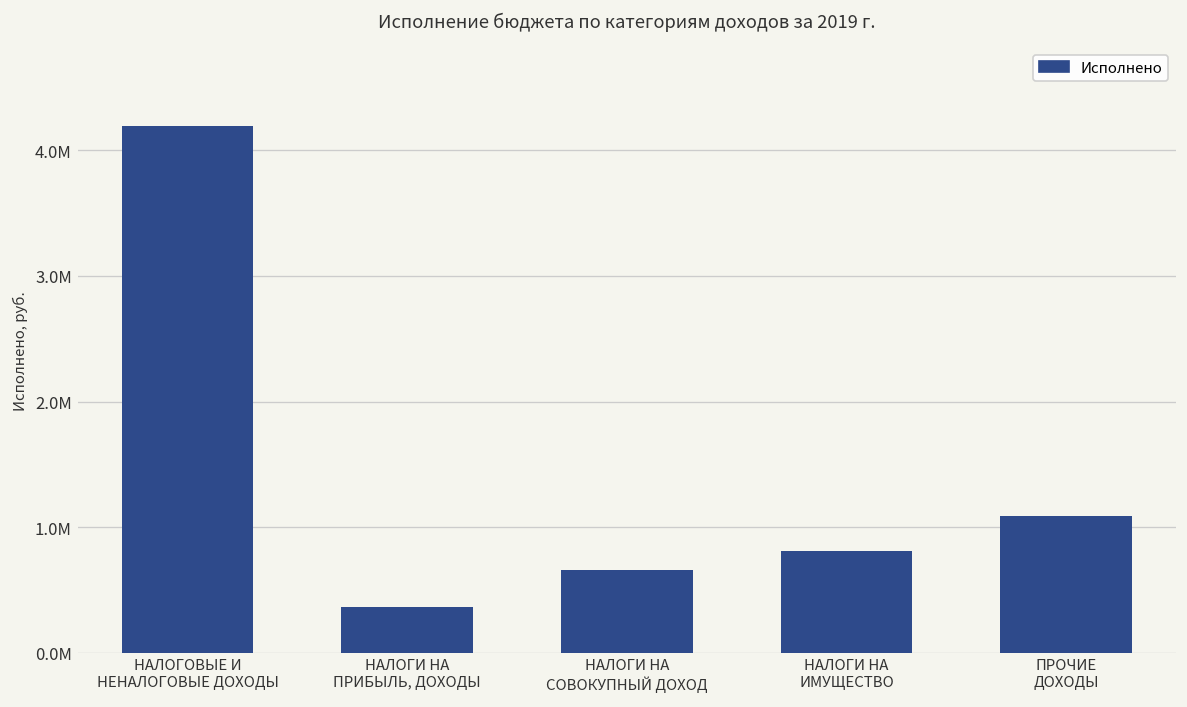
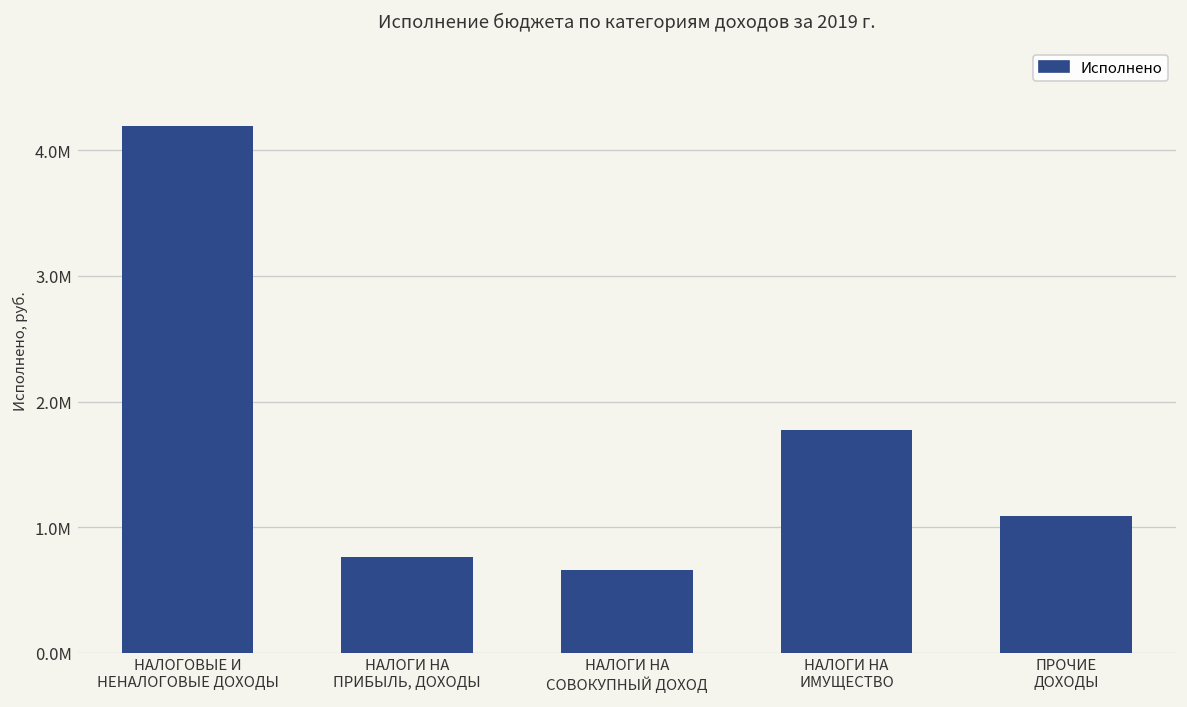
НАЛОГИ НА ПРИБЫЛЬ, ДОХОДЫ: 370000 -> 760000
НАЛОГИ НА ИМУЩЕСТВО: 810000 -> 1770000
